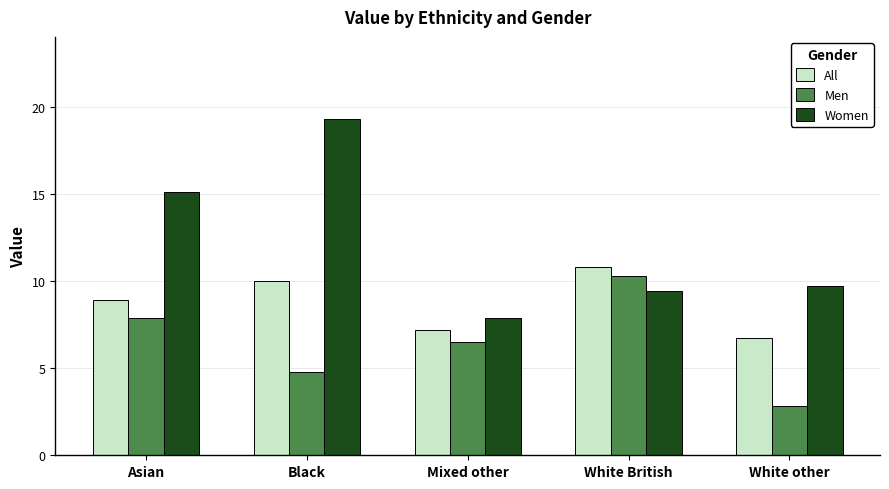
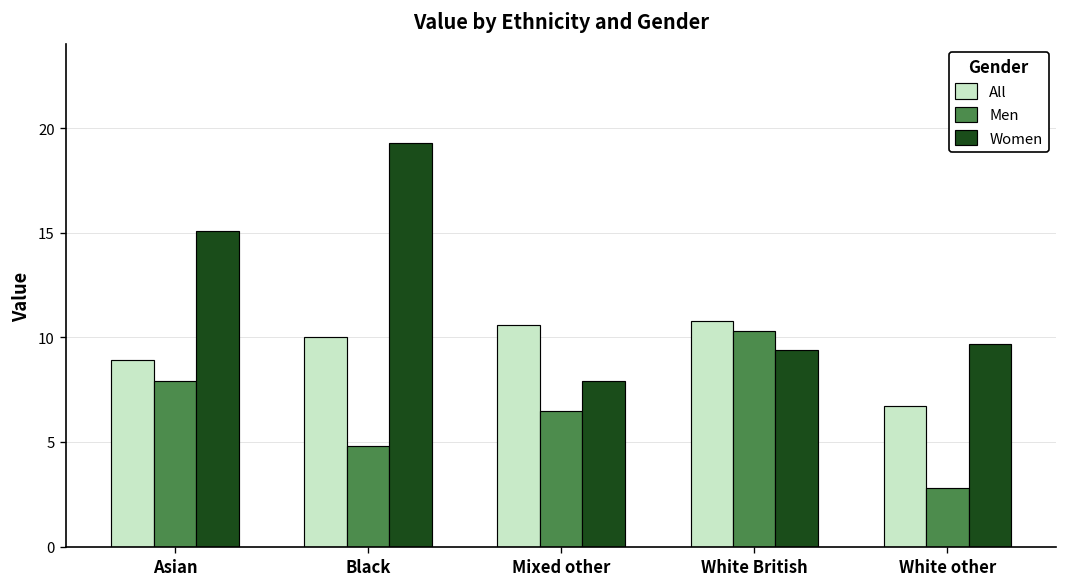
All, Mixed other: 7.2 -> 10.6
